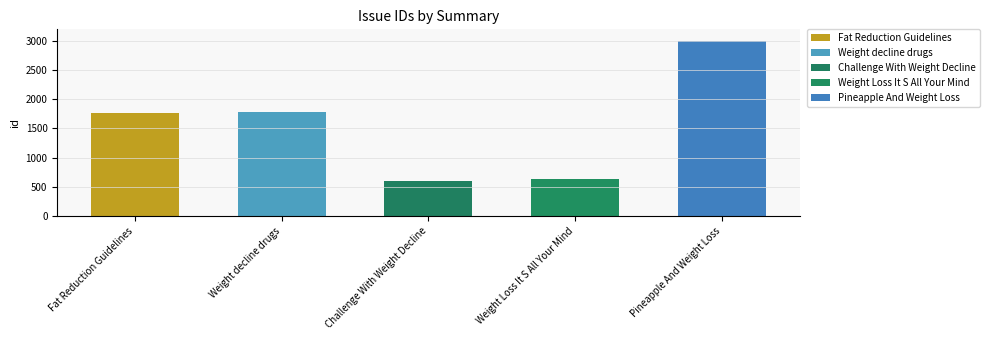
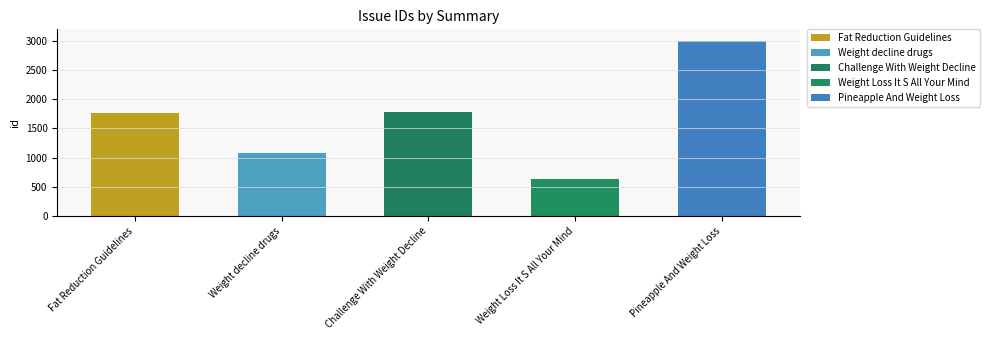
Weight decline drugs: 1800 -> 1100
Challenge With Weight Decline: 600 -> 1800
